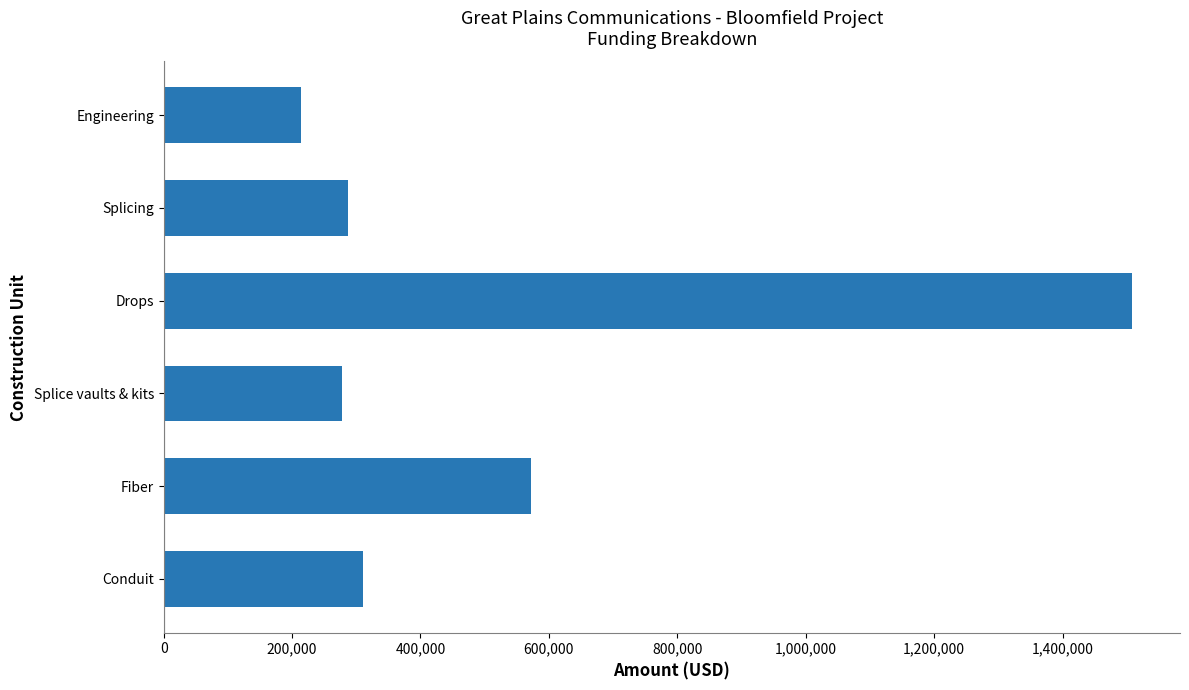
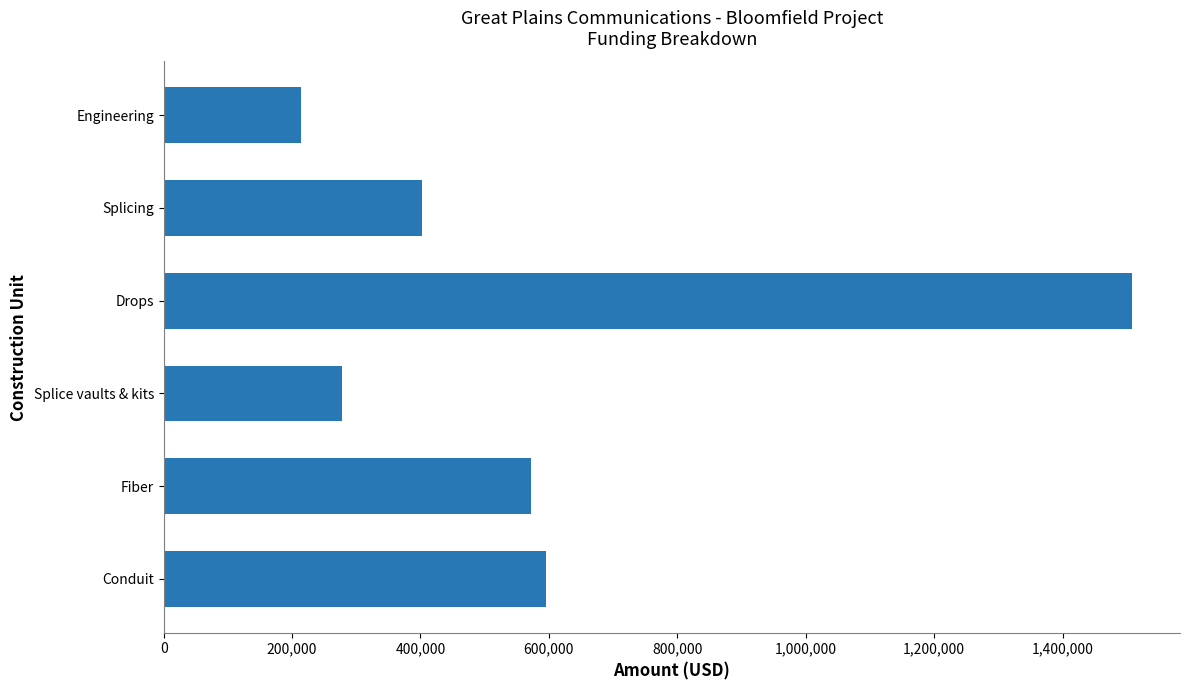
Splicing: 290,000 -> 400,000
Conduit: 310,000 -> 600,000
